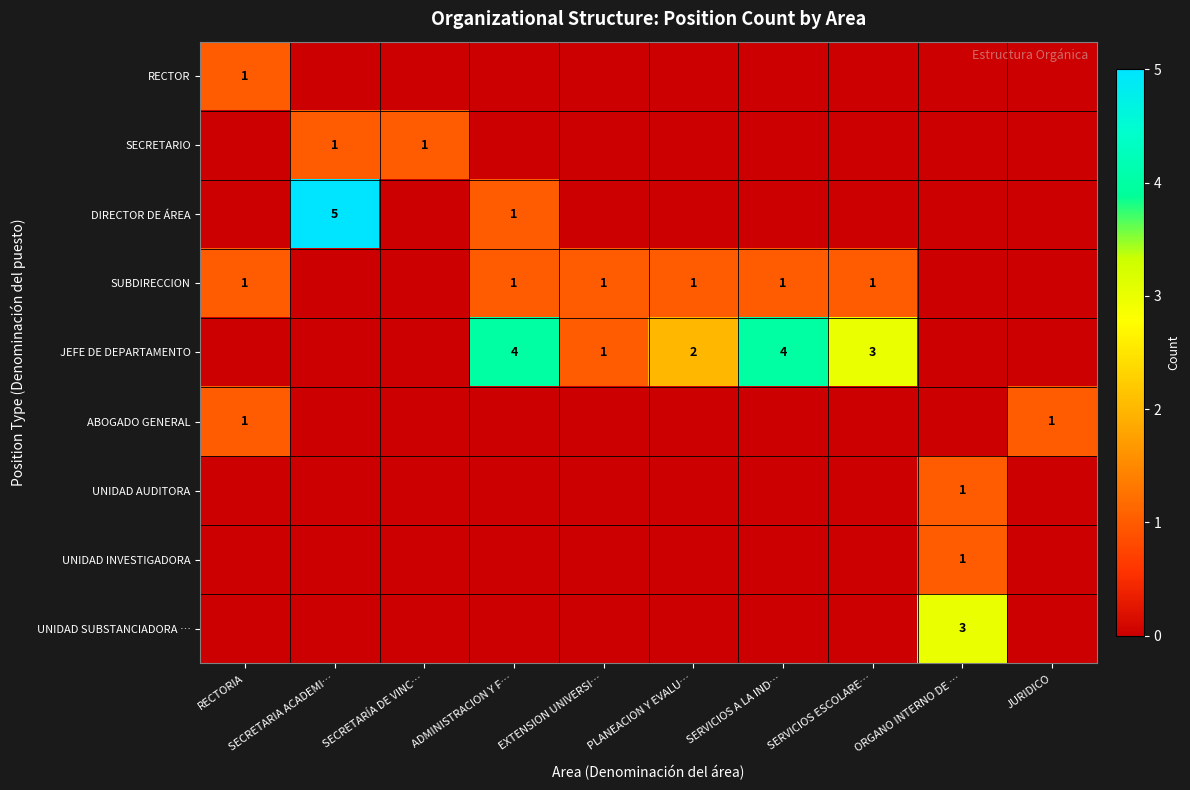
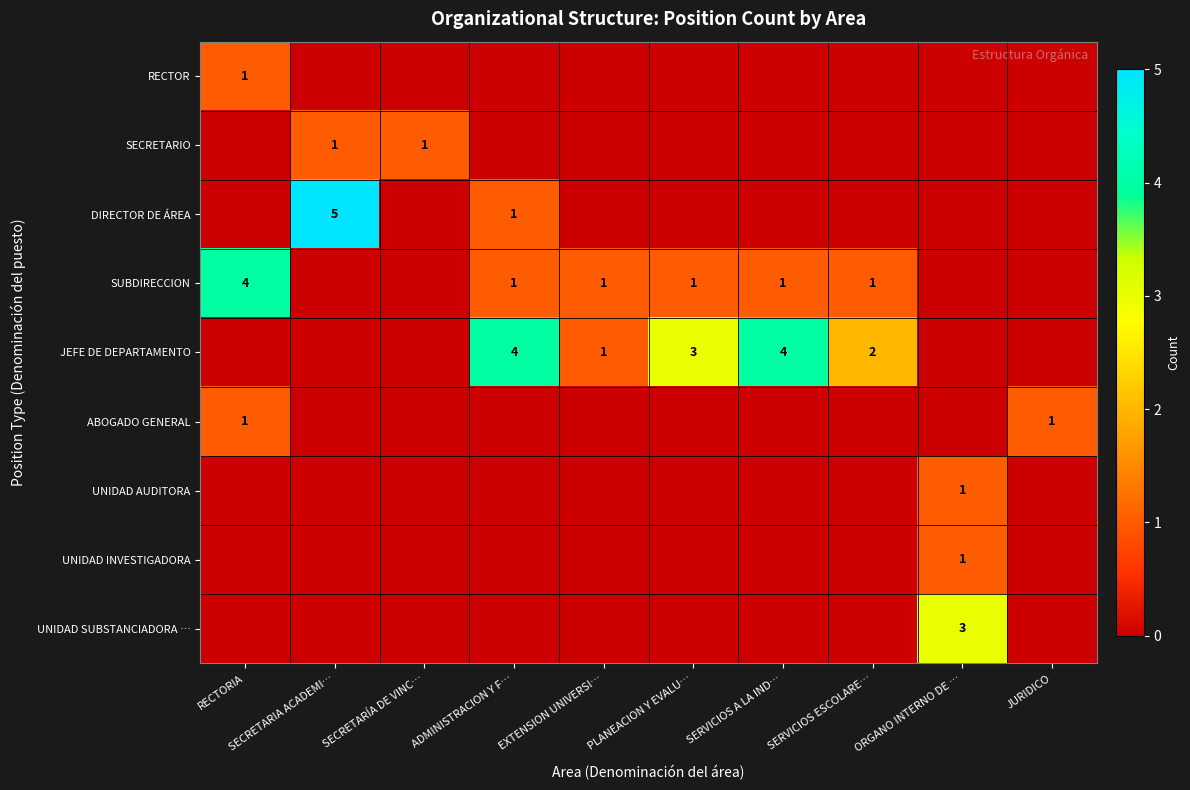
SUBDIRECCION, RECTORIA: 1 -> 4
JEFE DE DEPARTAMENTO, PLANEACION Y EVALU…: 2 -> 3
JEFE DE DEPARTAMENTO, SERVICIOS ESCOLARE…: 3 -> 2
